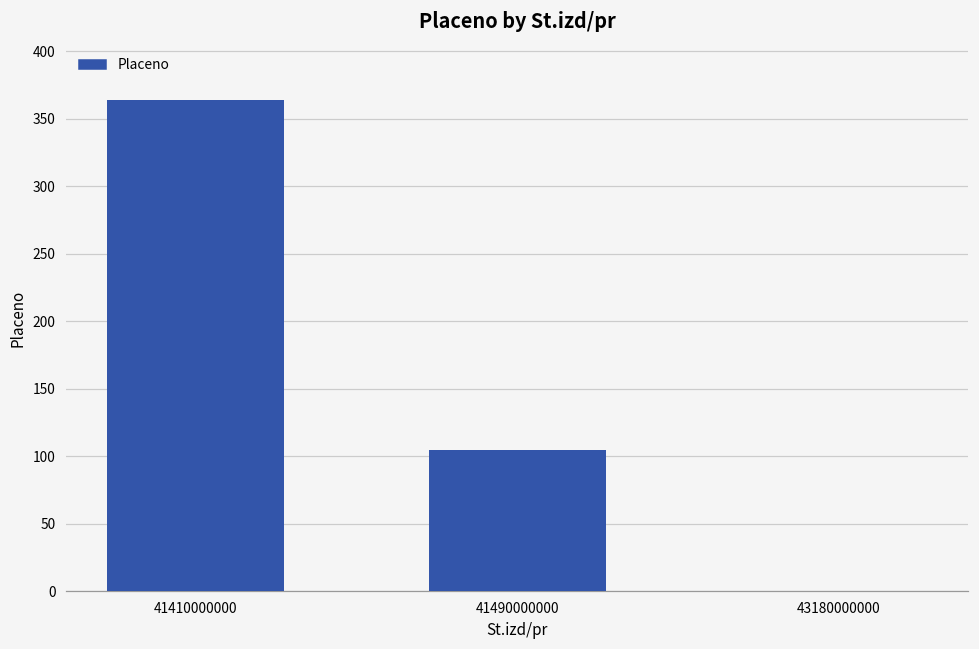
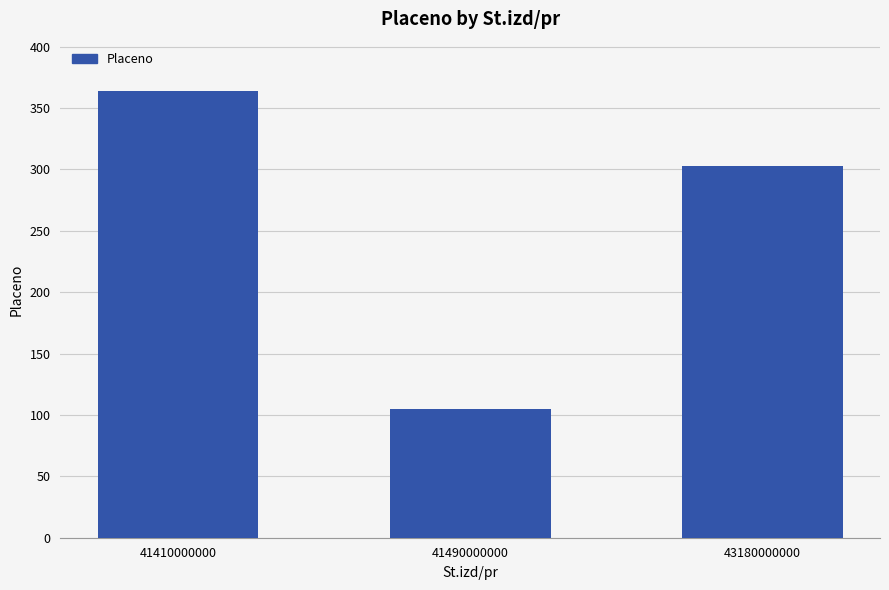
43180000000: 0 -> 303
